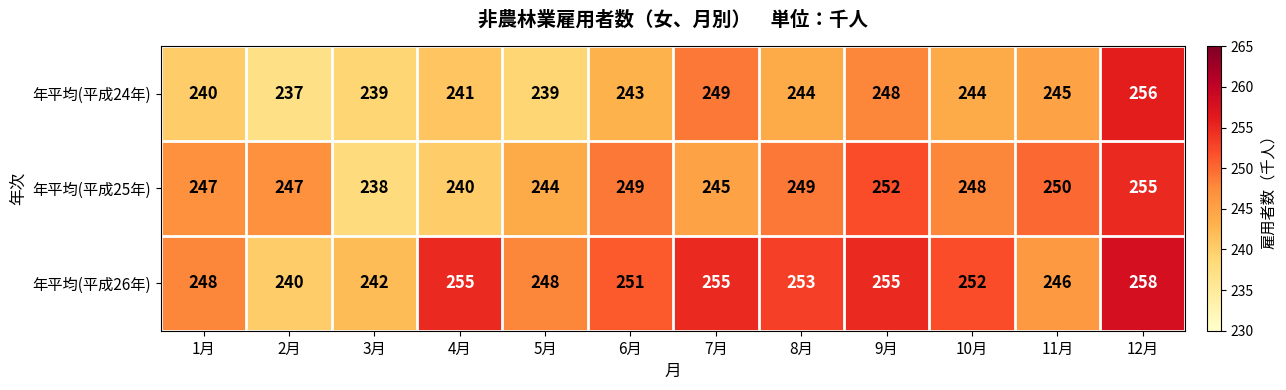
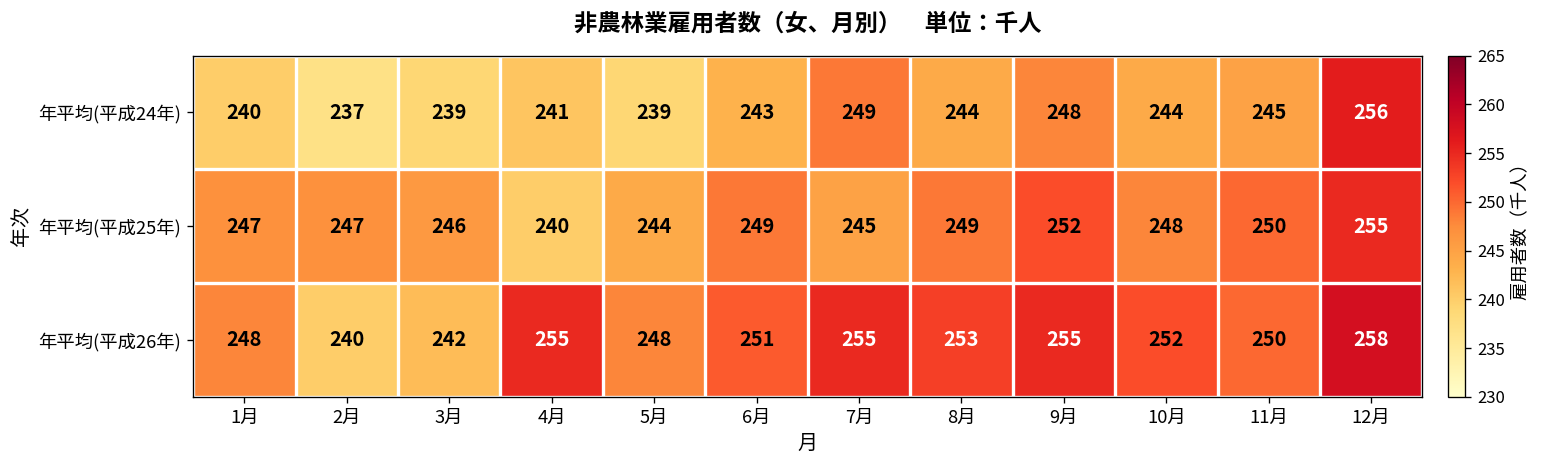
年平均(平成25年), 3月: 238 -> 246
年平均(平成26年), 11月: 246 -> 250
